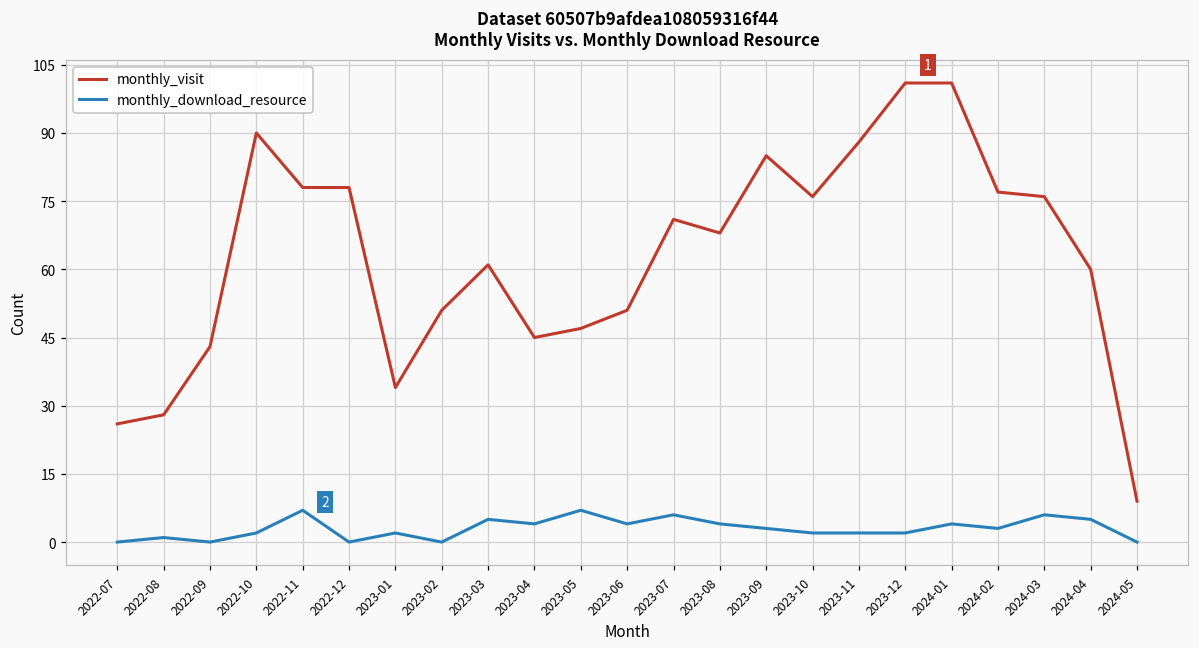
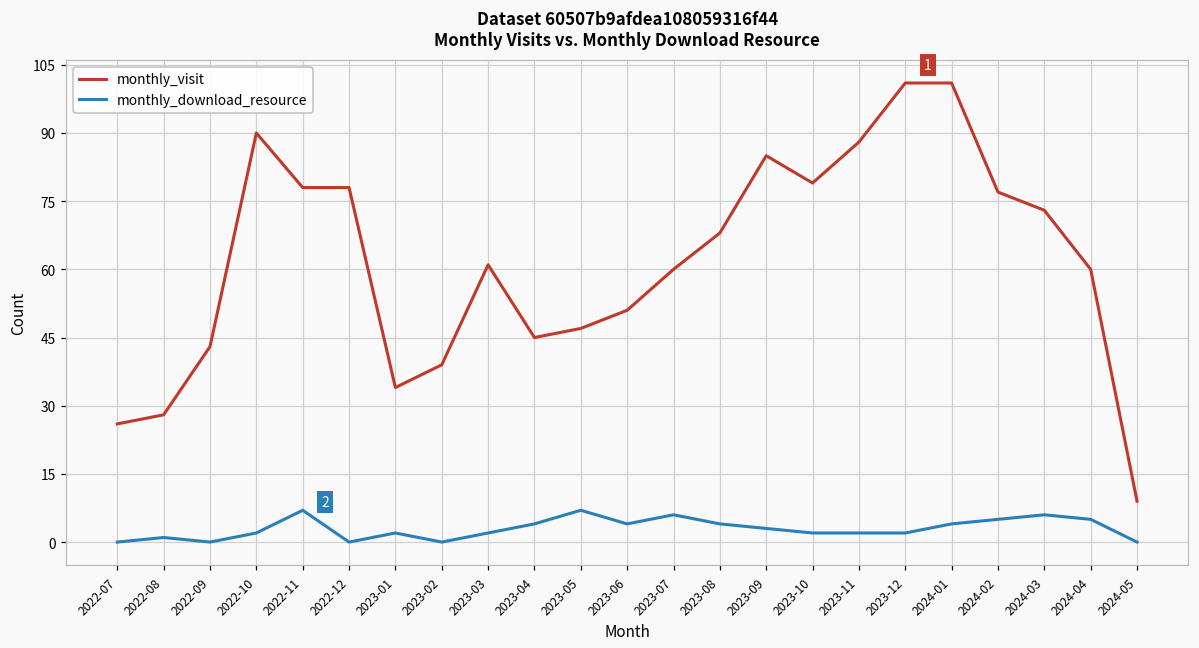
monthly_visit, 2023-02: 51 -> 39
monthly_download_resource, 2023-03: 5 -> 2
monthly_visit, 2023-07: 71 -> 60
monthly_visit, 2023-10: 76 -> 79
monthly_download_resource, 2024-02: 3 -> 5
monthly_visit, 2024-03: 76 -> 73
